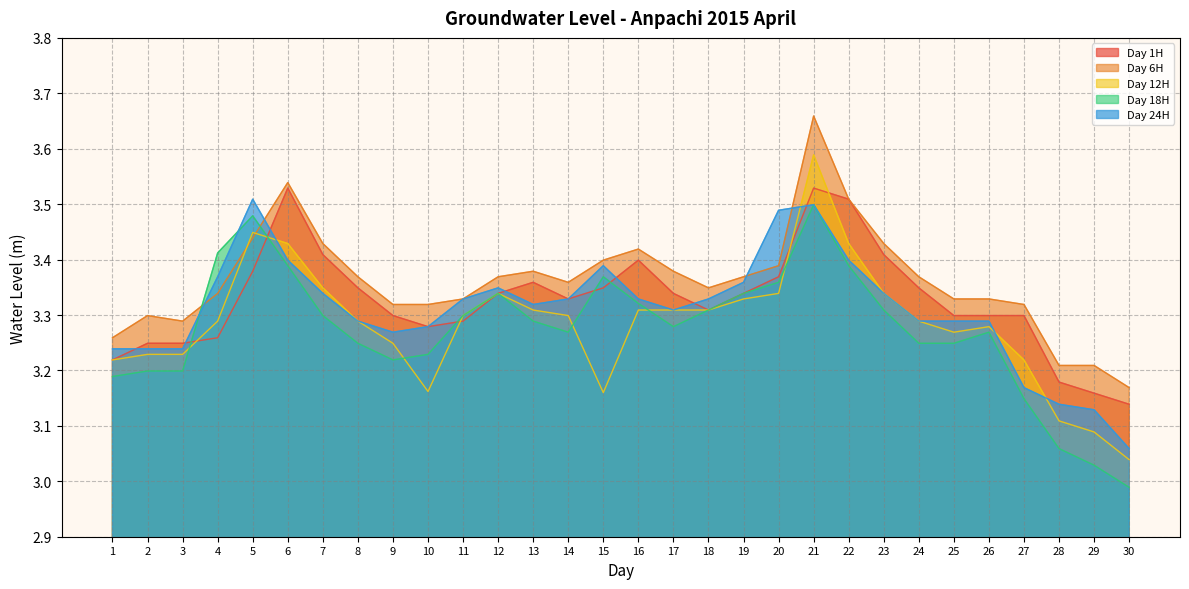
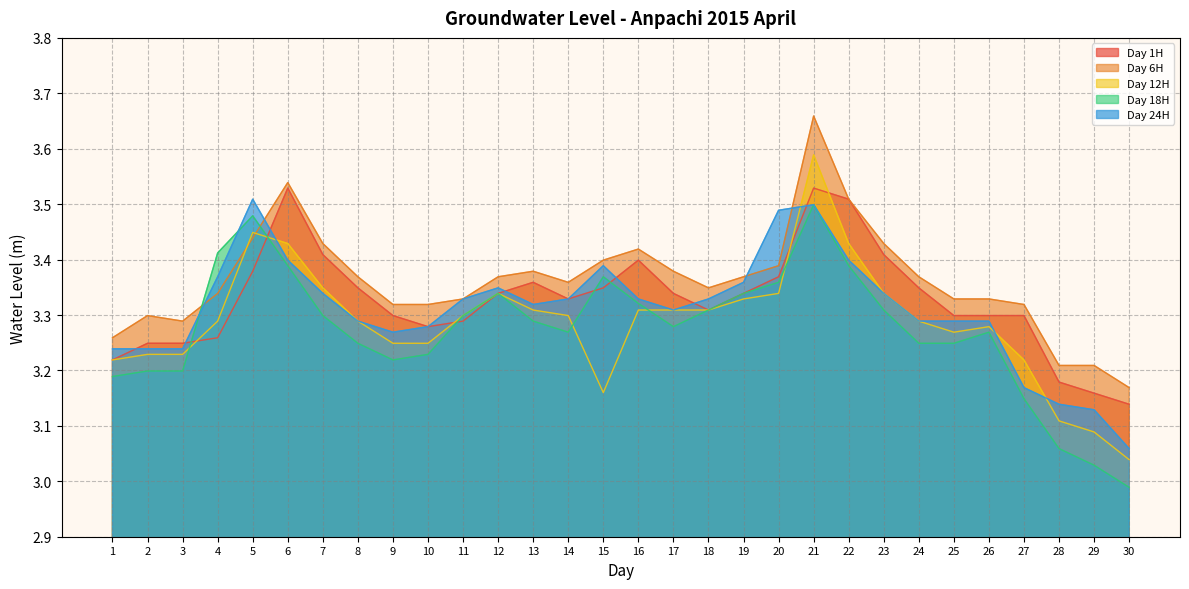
Day 12H, 10: 3.16 -> 3.25
